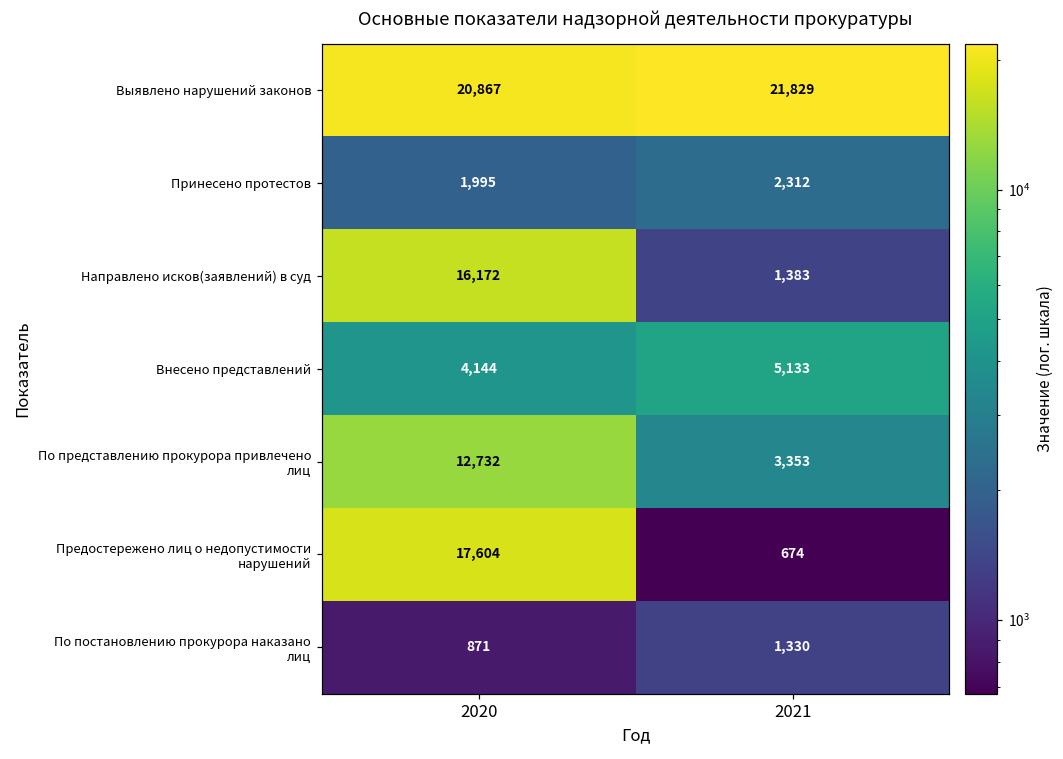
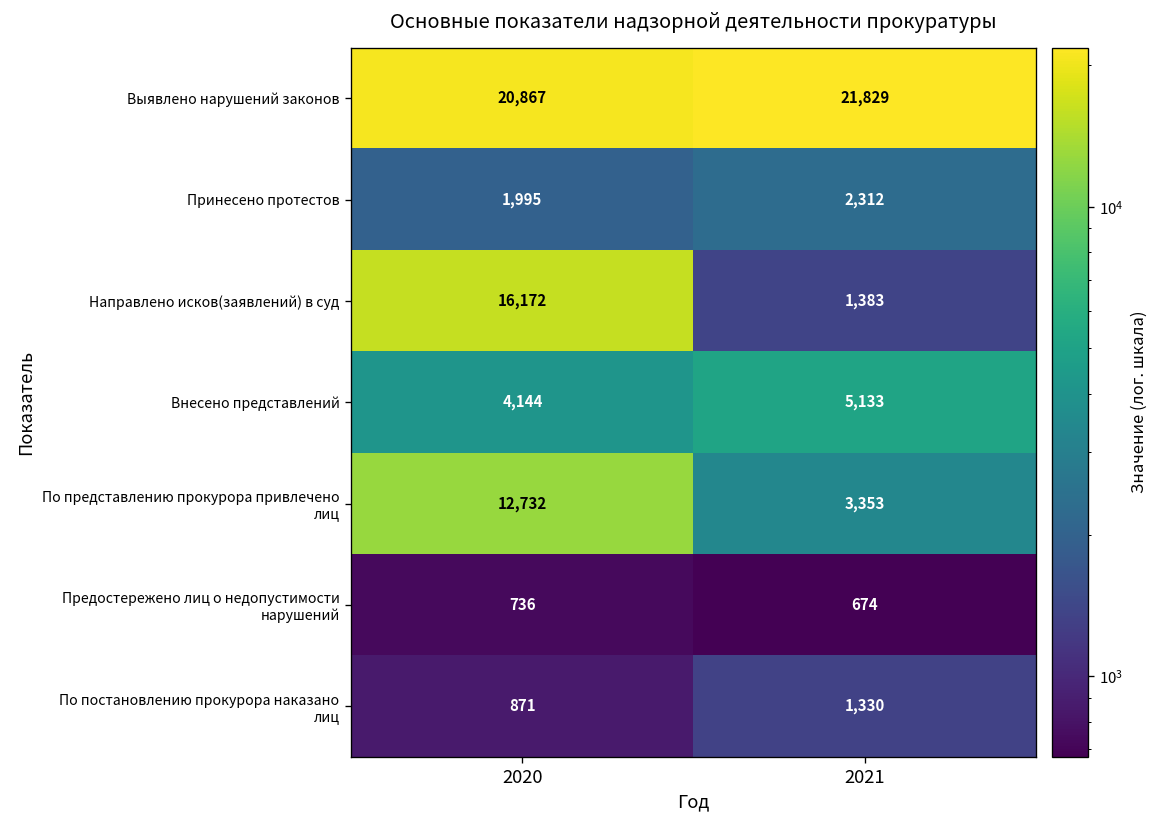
Предостережено лиц о недопустимости нарушений, 2020: 17,604 -> 736
